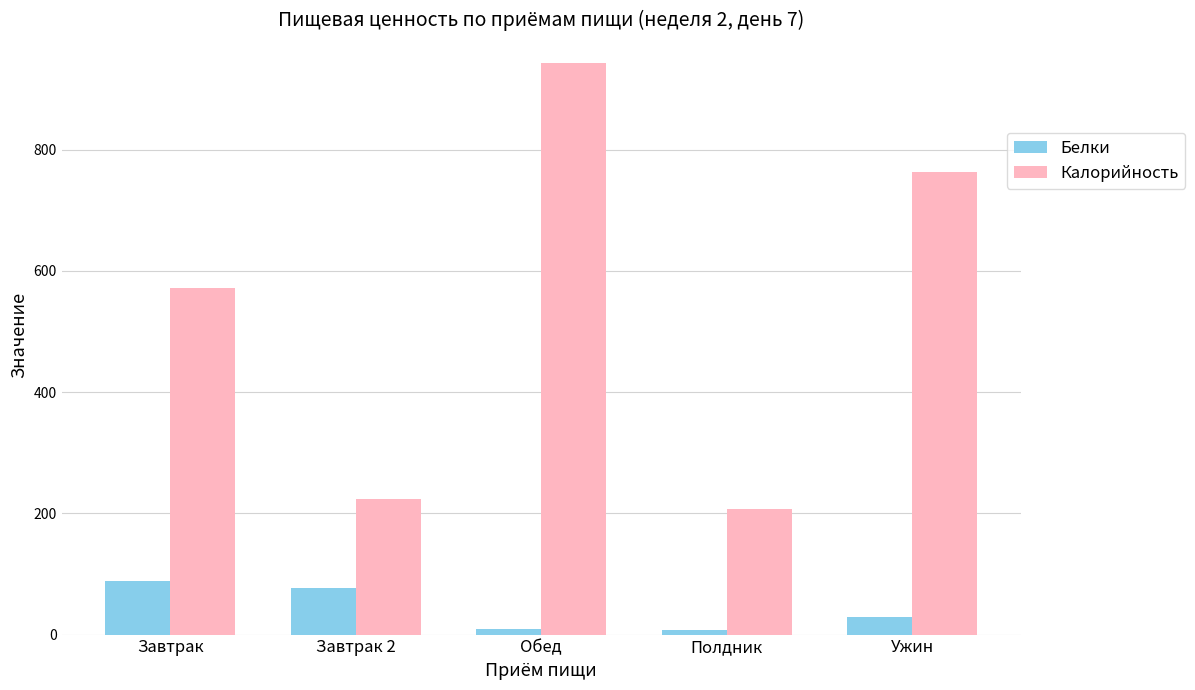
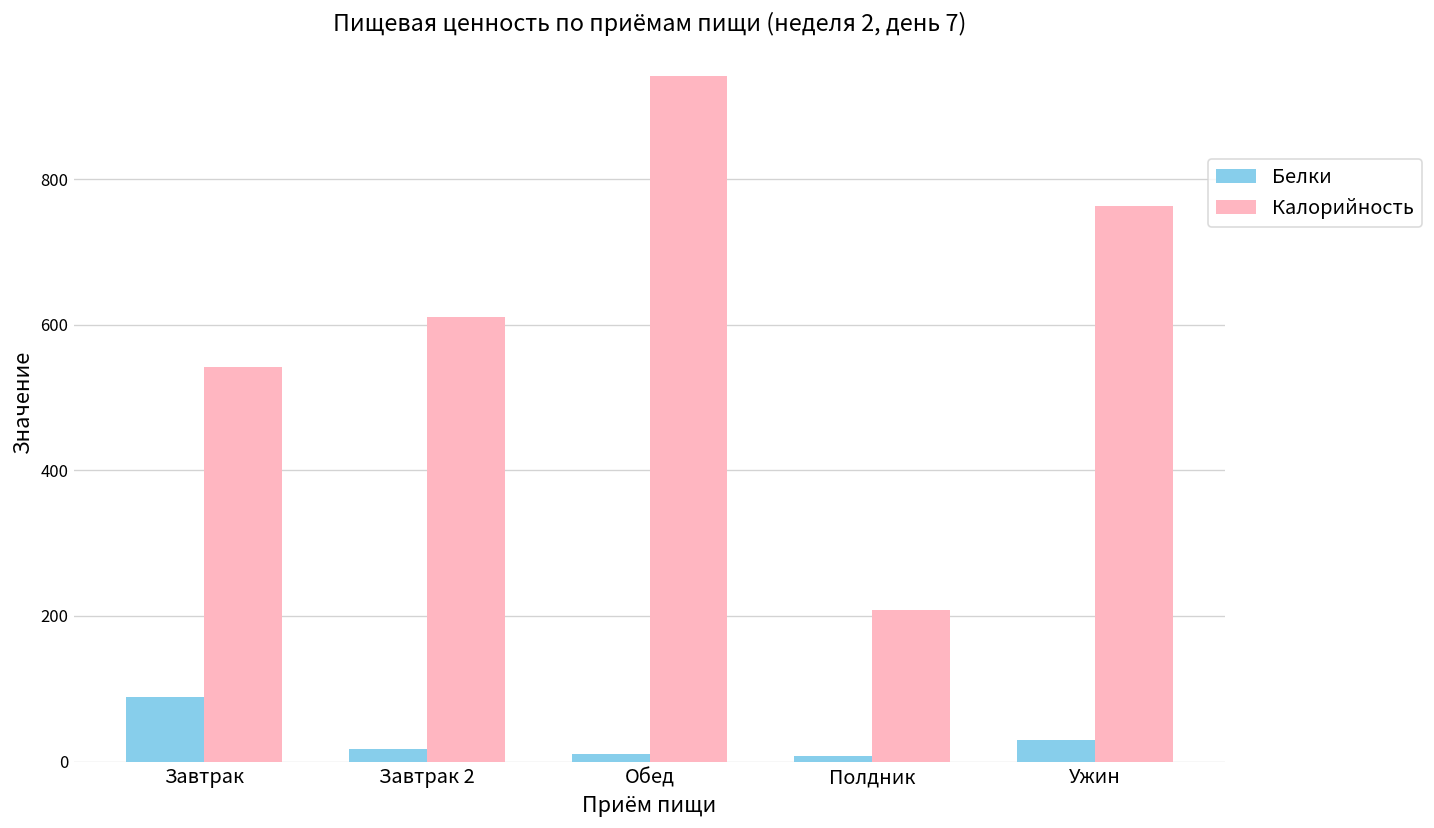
Калорийность, Завтрак: 570 -> 540
Белки, Завтрак 2: 80 -> 20
Калорийность, Завтрак 2: 220 -> 610
